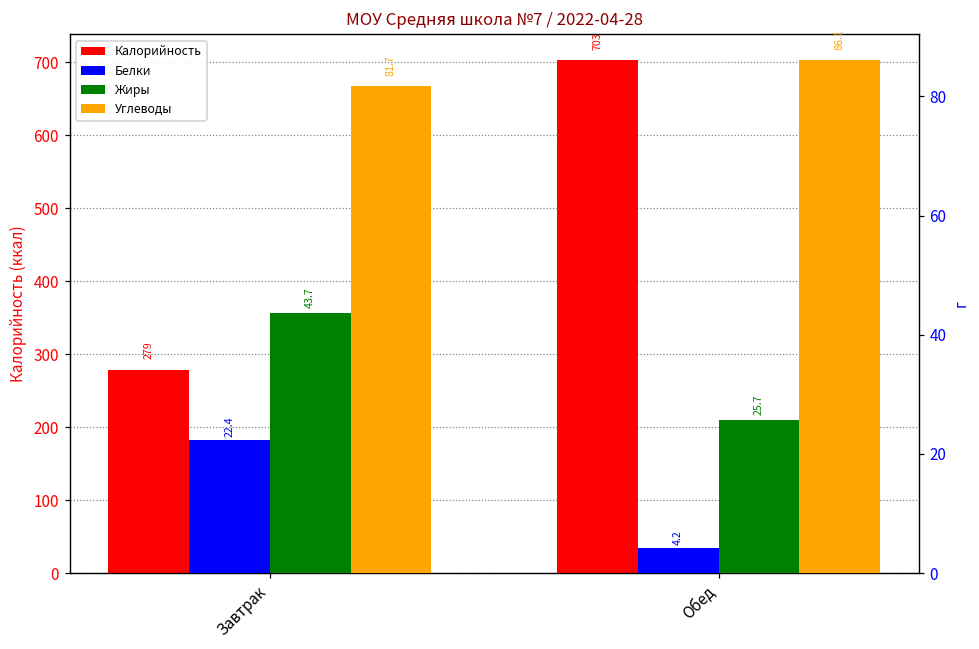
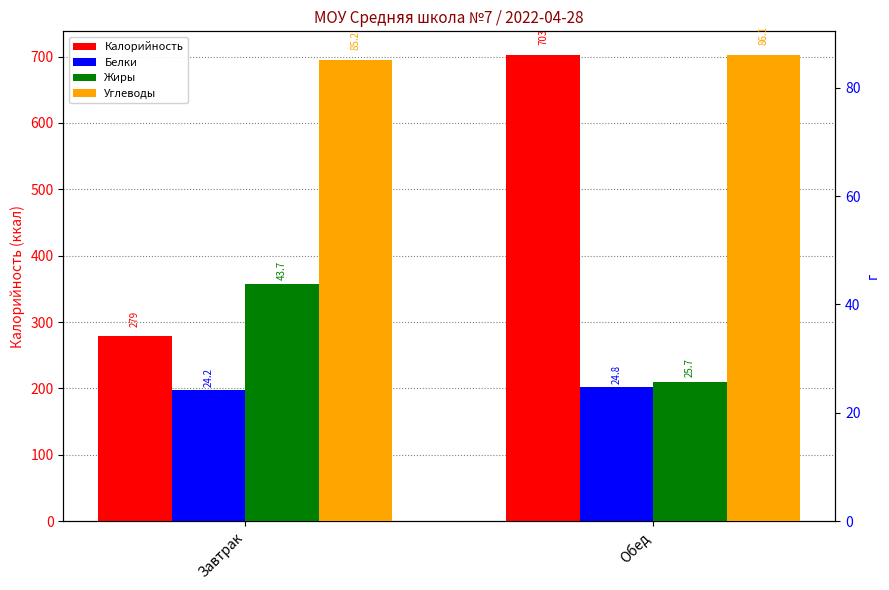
Белки, Завтрак: 22.4 -> 24.2
Углеводы, Завтрак: 81.7 -> 85.2
Белки, Обед: 4.2 -> 24.8
